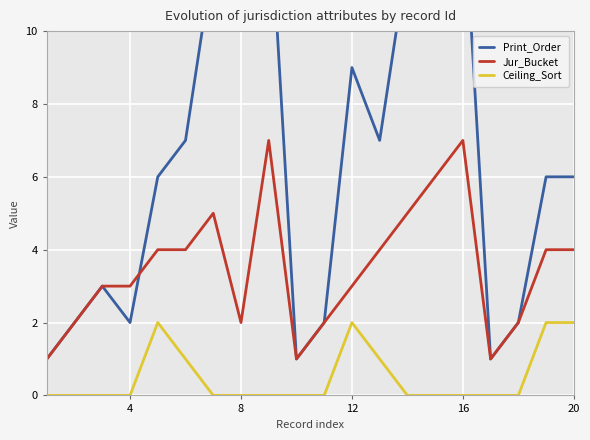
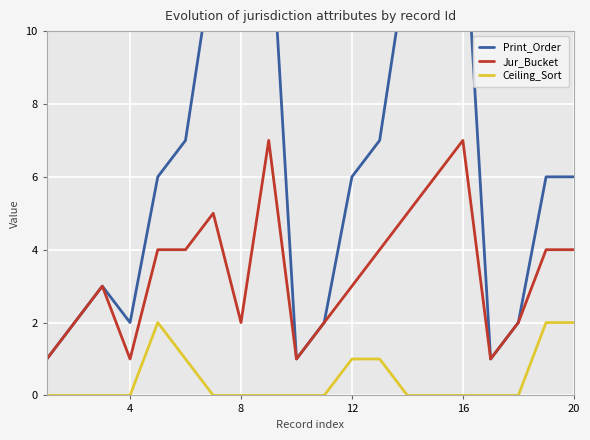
Jur_Bucket, 4: 3 -> 1
Print_Order, 12: 9 -> 6
Ceiling_Sort, 12: 2 -> 1
